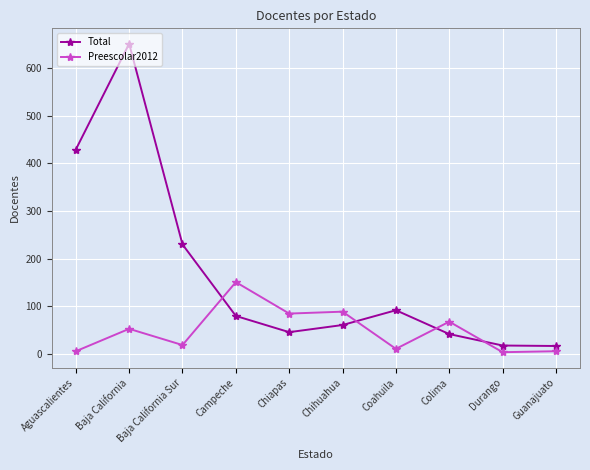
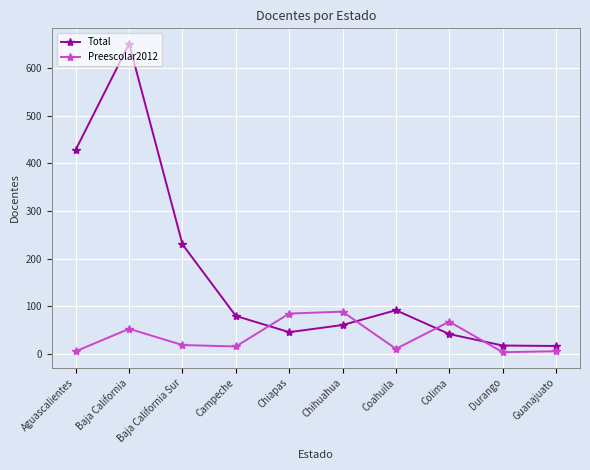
Preescolar2012, Campeche: 150 -> 20
